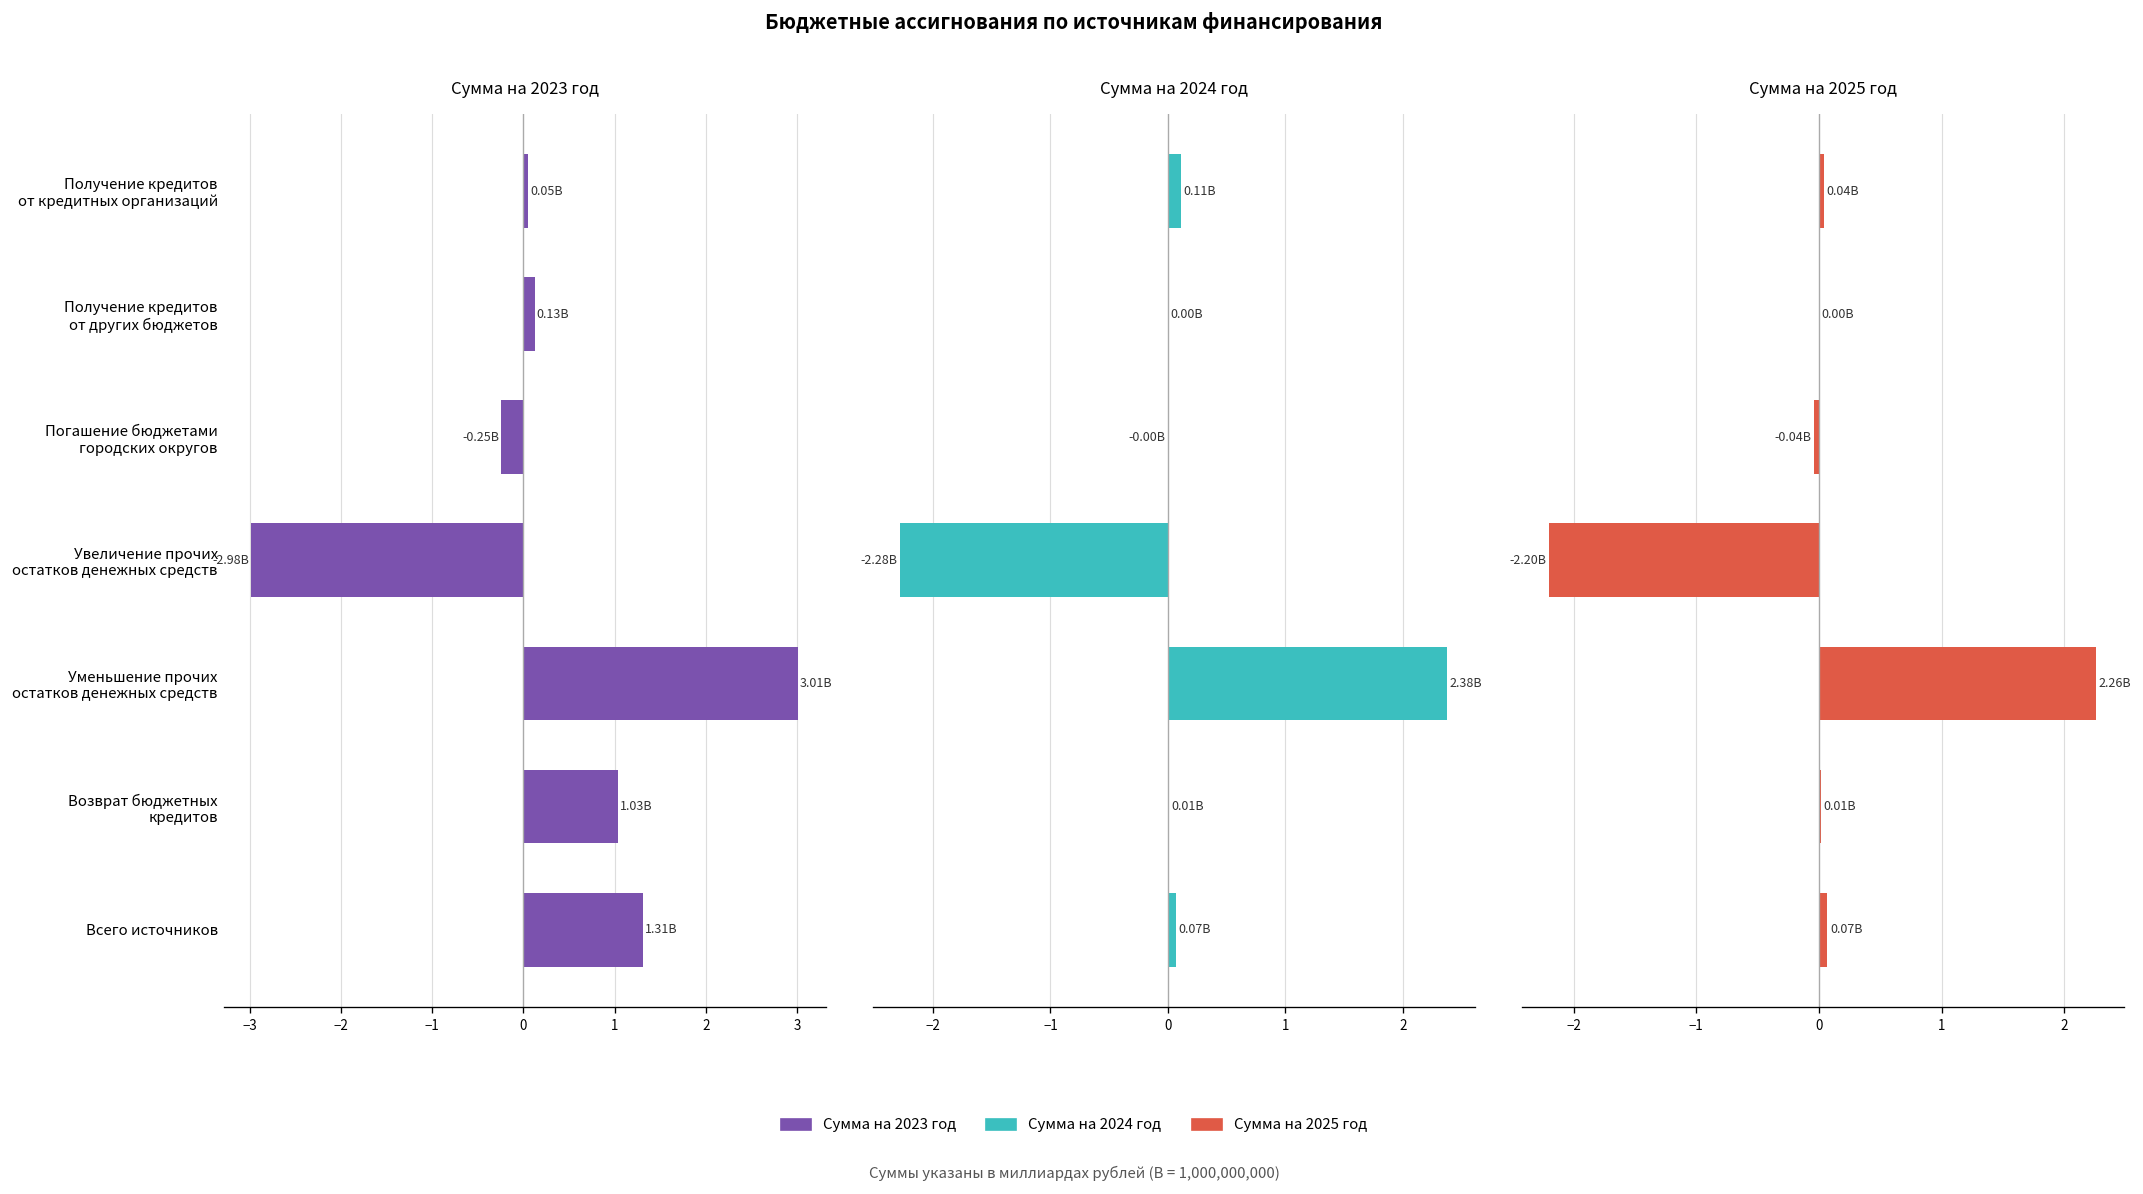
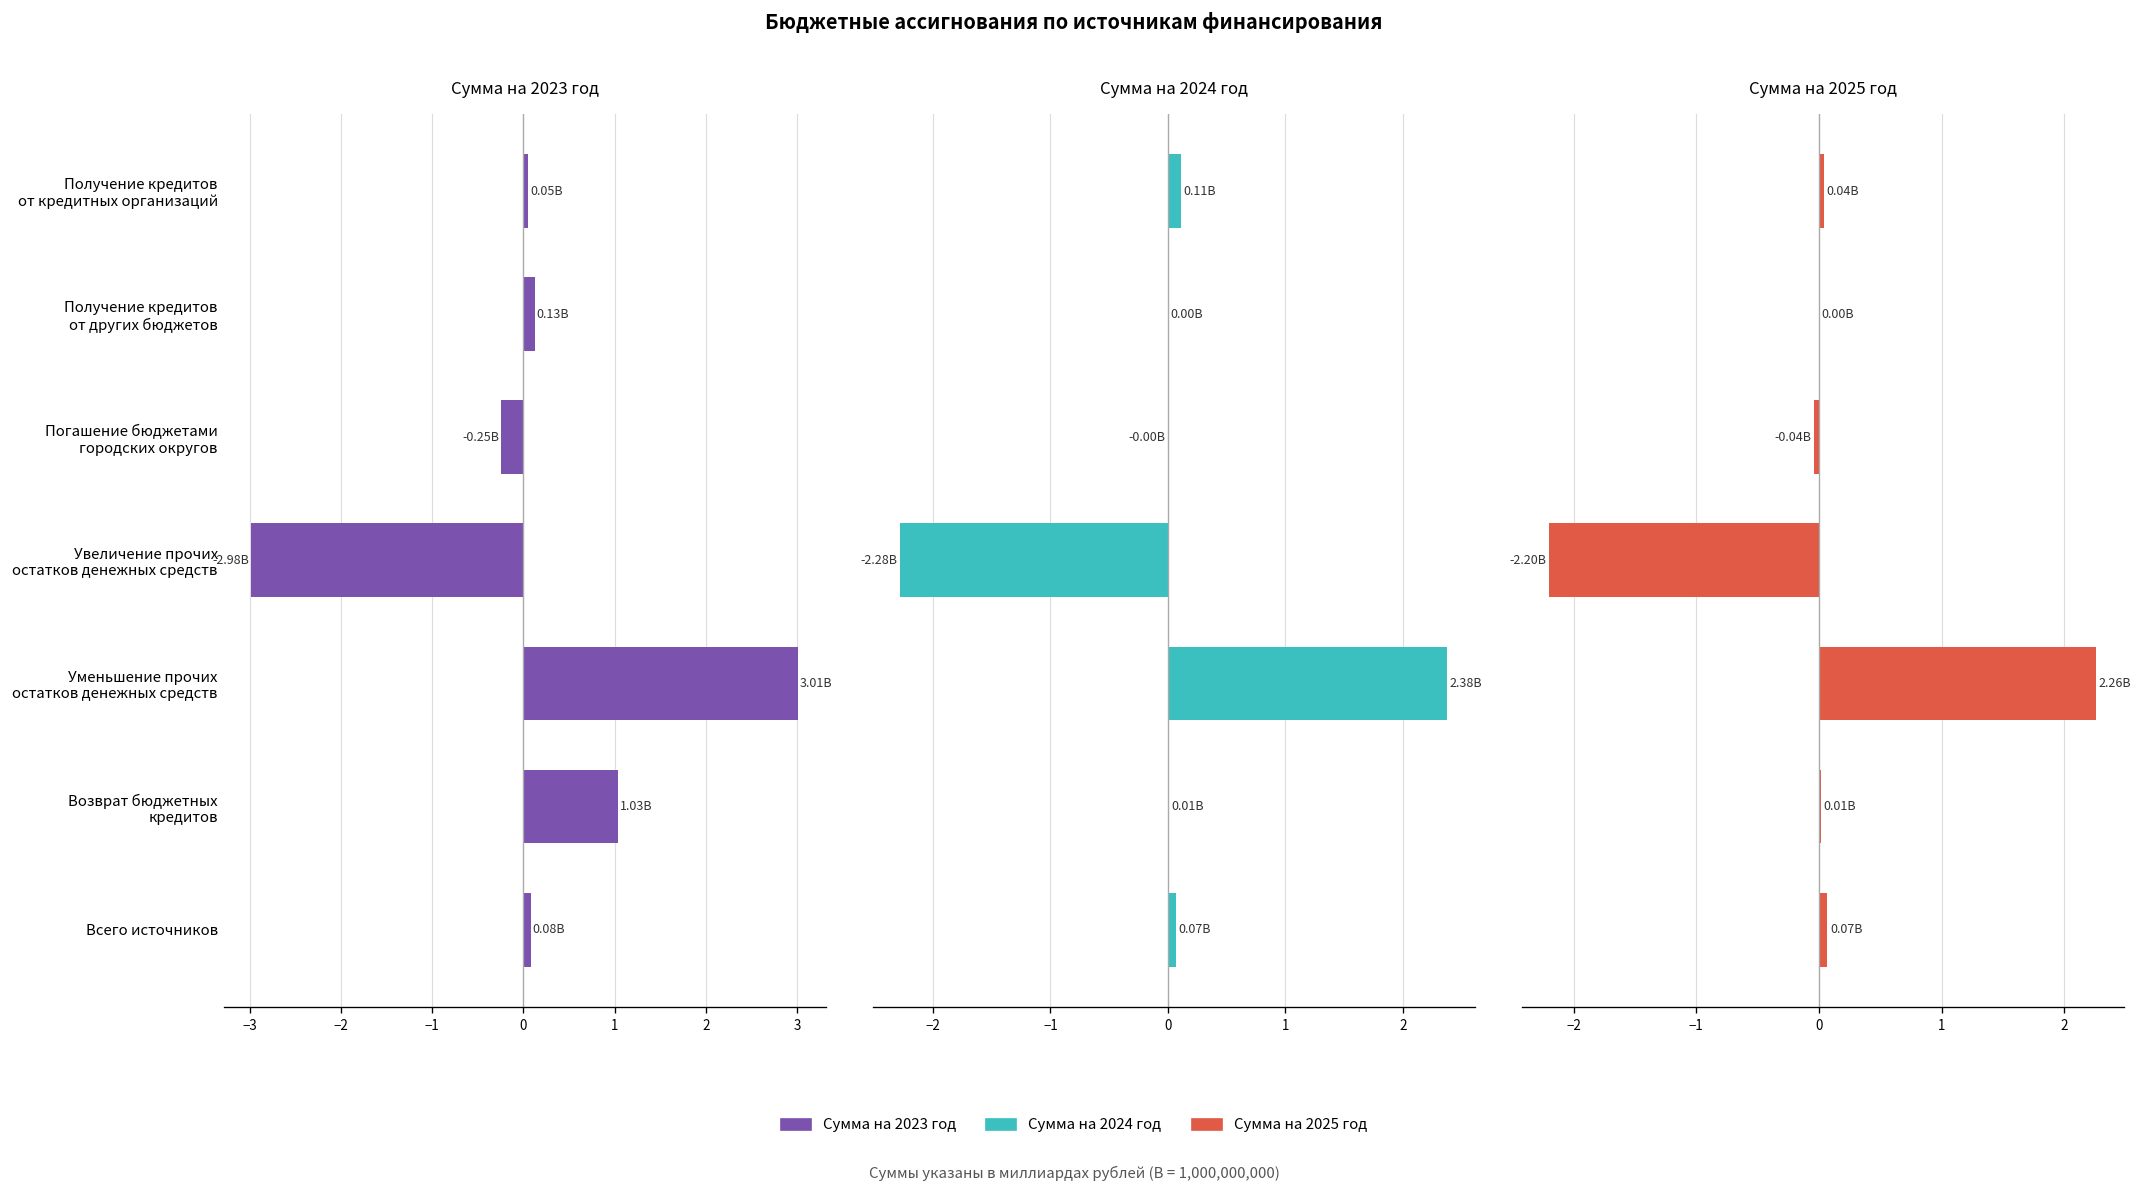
Сумма на 2023 год, Всего источников: 1.31B -> 0.08B
